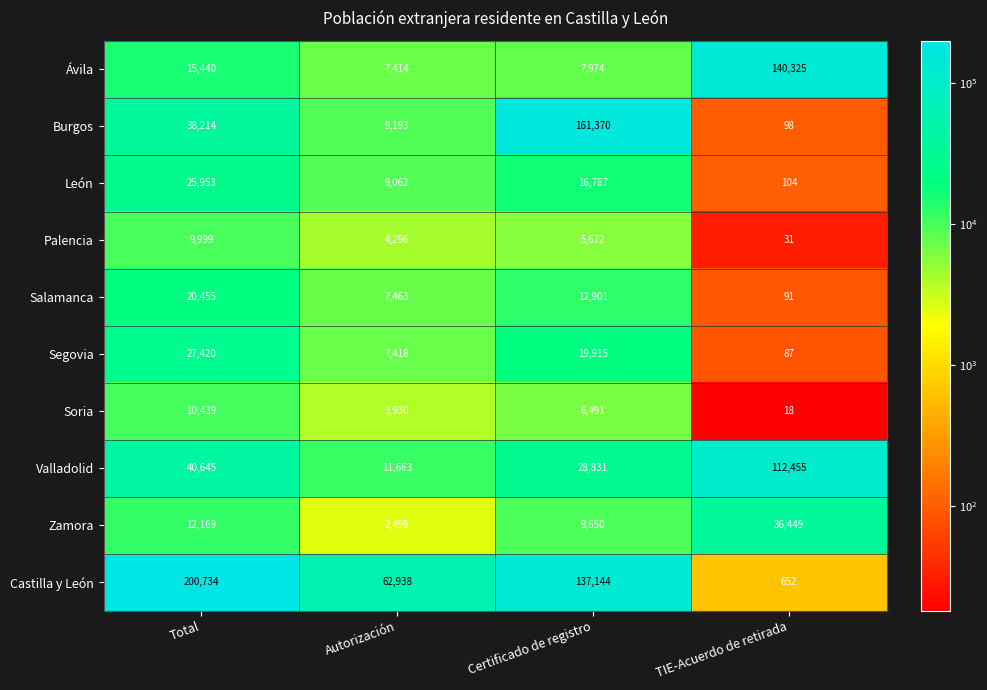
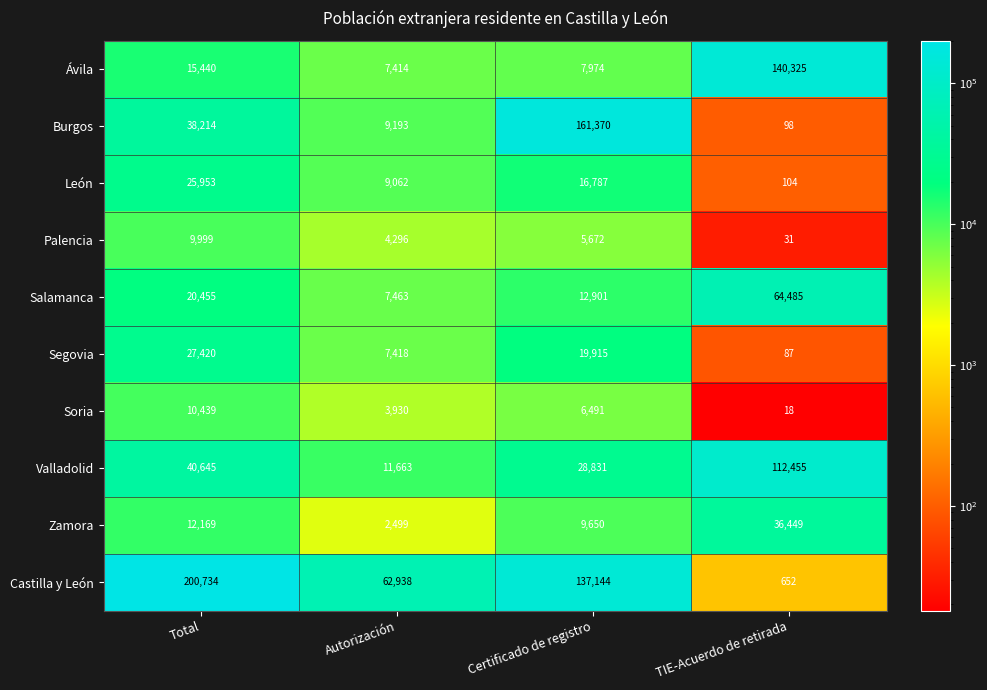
Salamanca, TIE-Acuerdo de retirada: 91 -> 64,485
